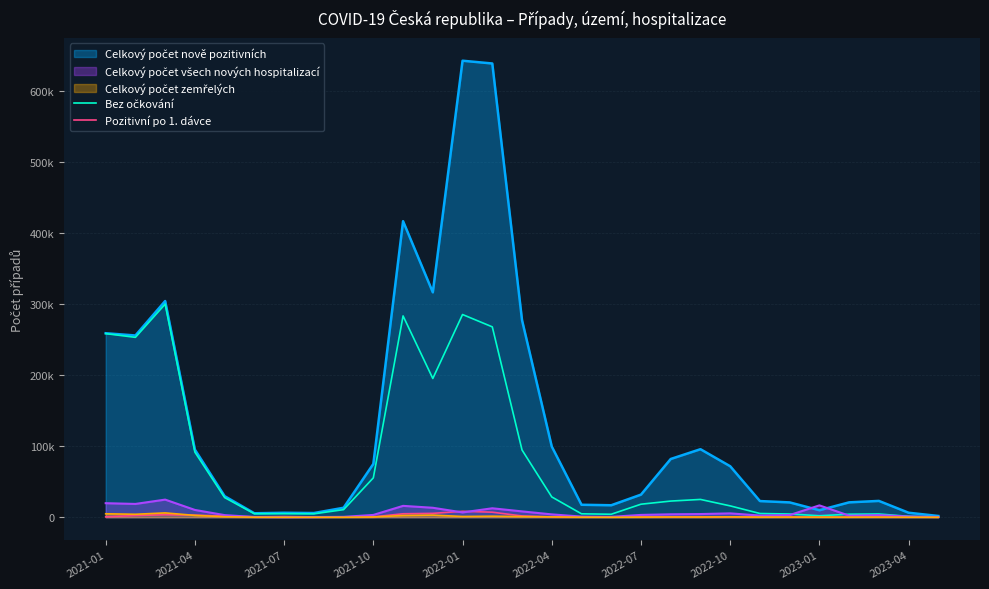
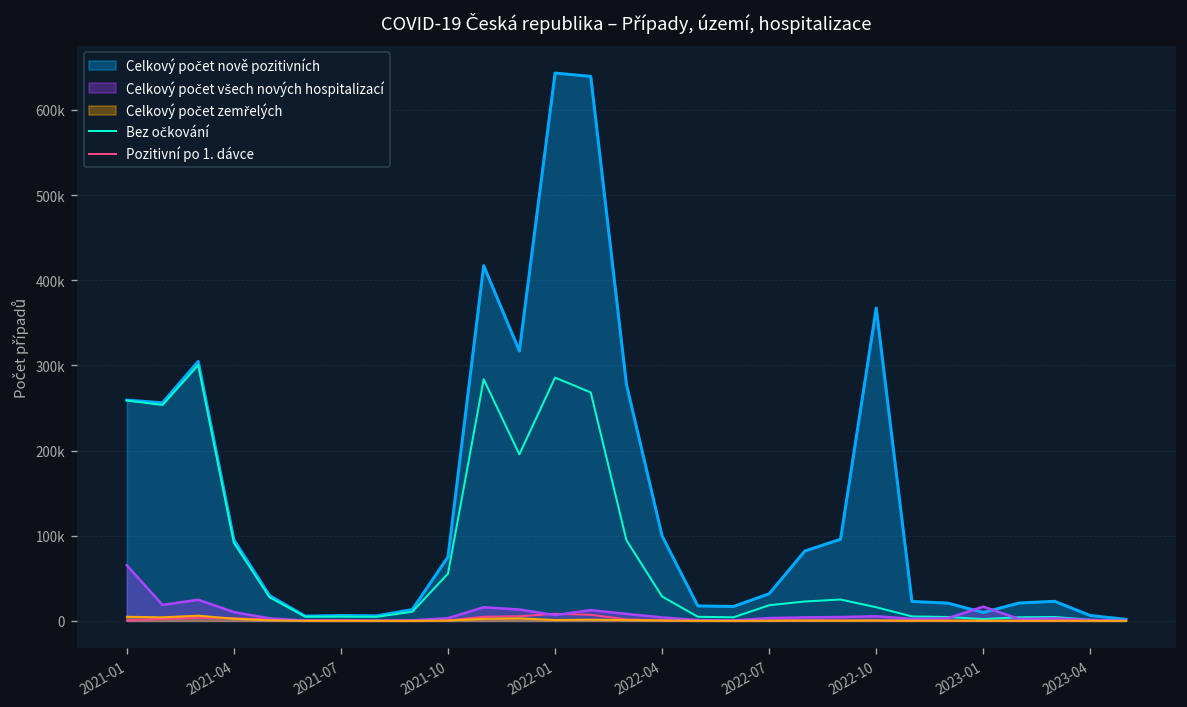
Celkový počet všech nových hospitalizací, 2021-01: 20000 -> 70000
Celkový počet nově pozitivních, 2022-10: 70000 -> 370000
